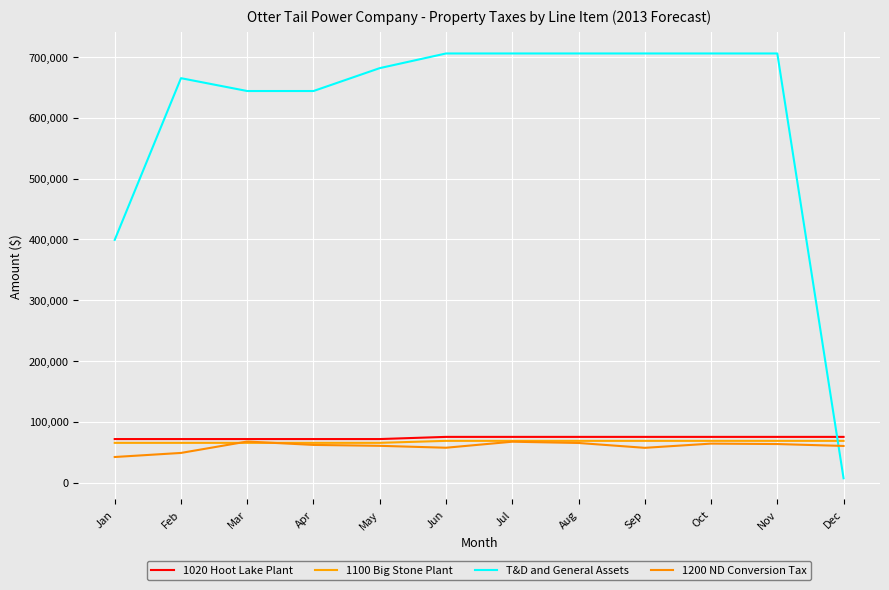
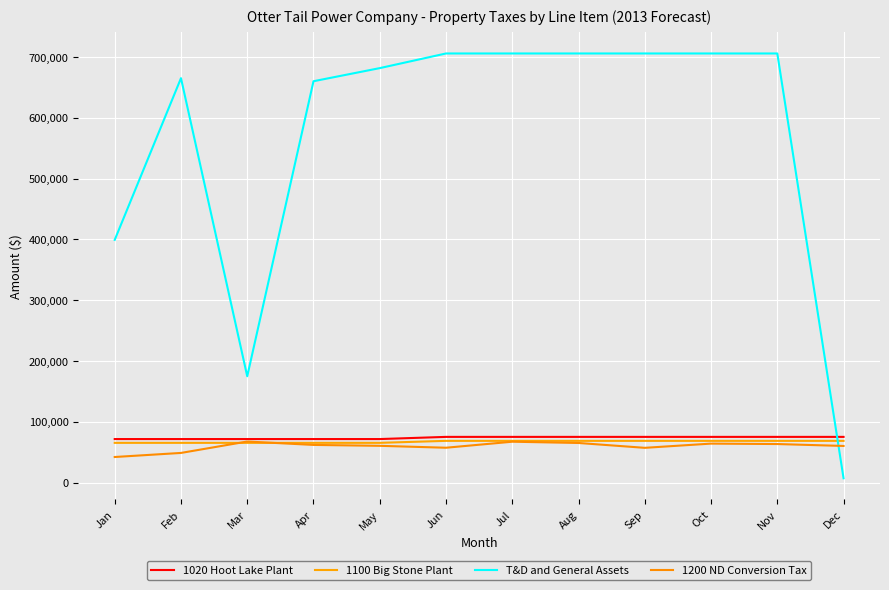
T&D and General Assets, Mar: 640,000 -> 170,000
T&D and General Assets, Apr: 640,000 -> 660,000
